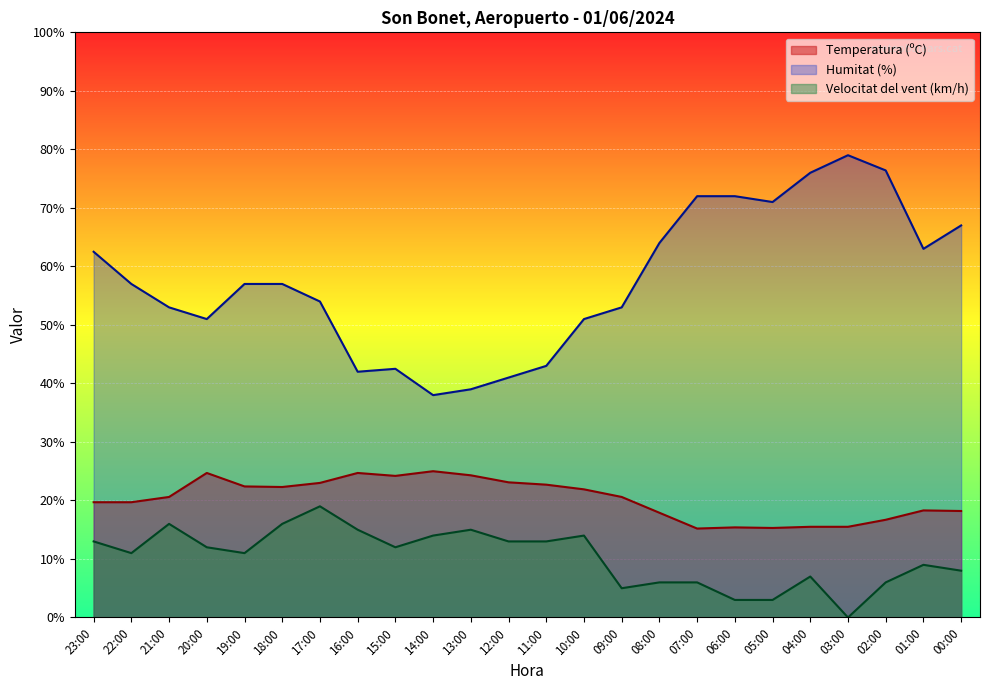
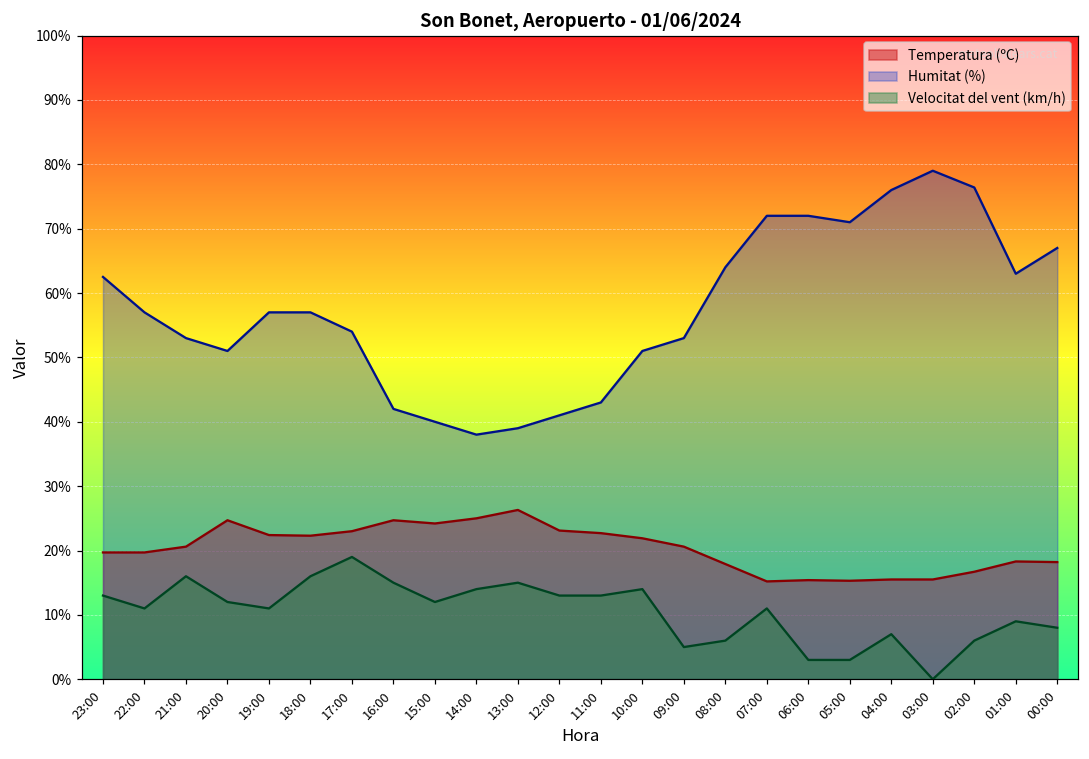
Humitat (%), 15:00: 43% -> 40%
Temperatura (ºC), 13:00: 24% -> 26%
Velocitat del vent (km/h), 07:00: 6% -> 11%
